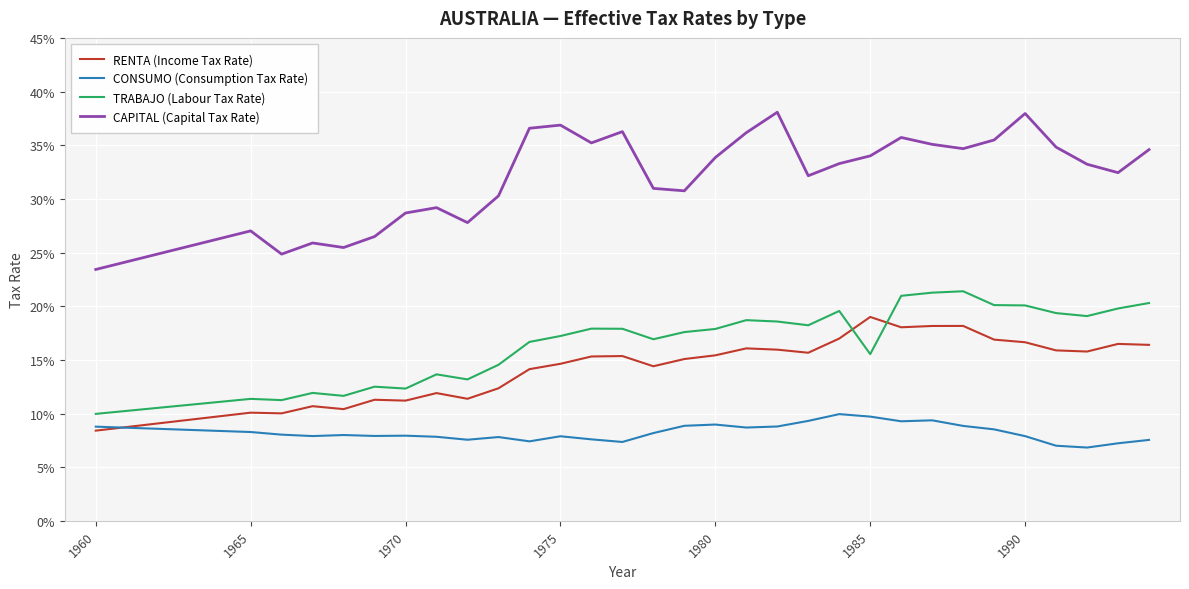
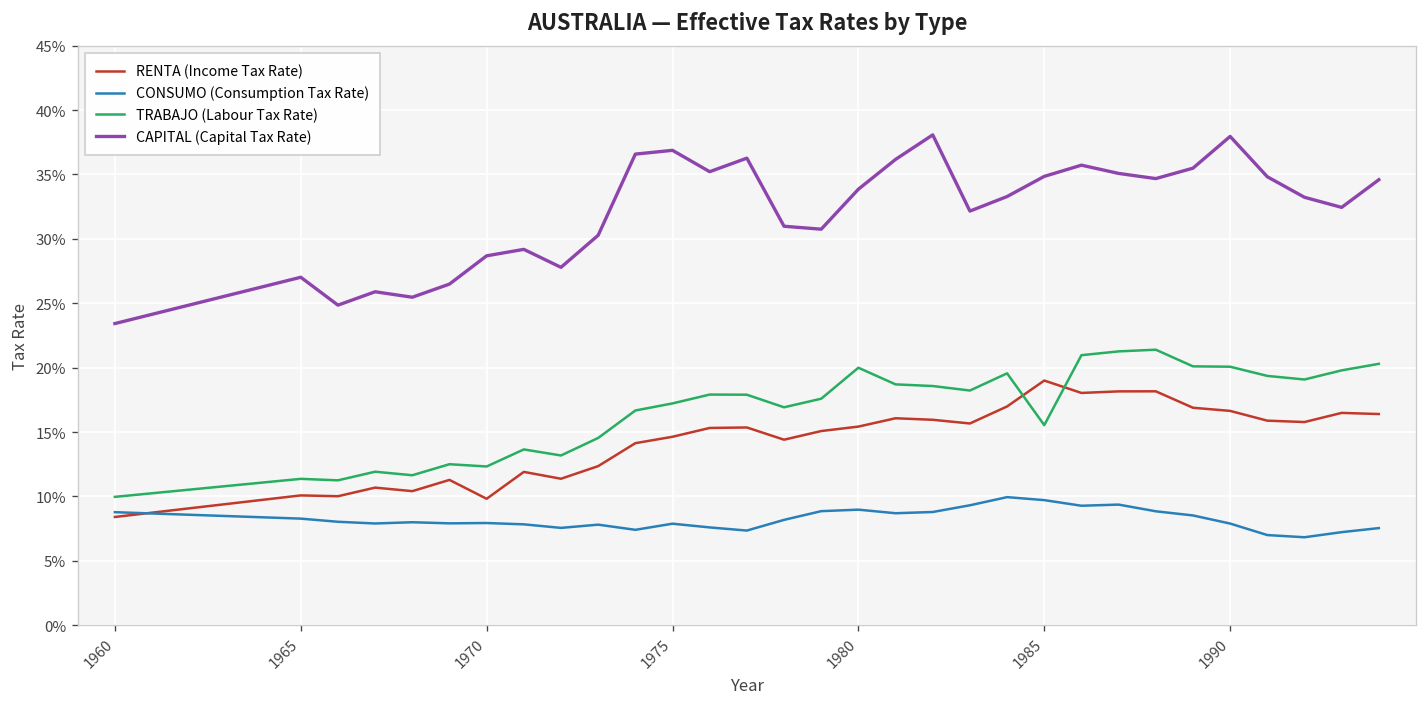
RENTA (Income Tax Rate), 1970: 11.2% -> 9.8%
TRABAJO (Labour Tax Rate), 1980: 17.9% -> 20.0%
CAPITAL (Capital Tax Rate), 1985: 34.0% -> 34.8%
